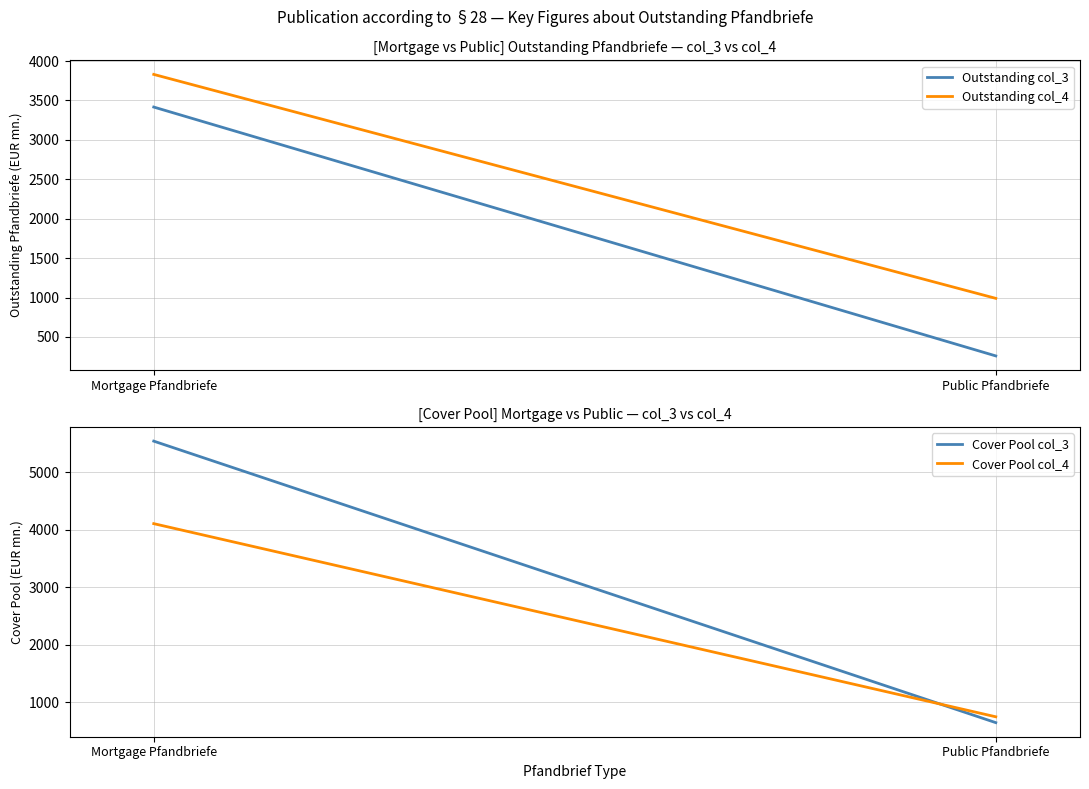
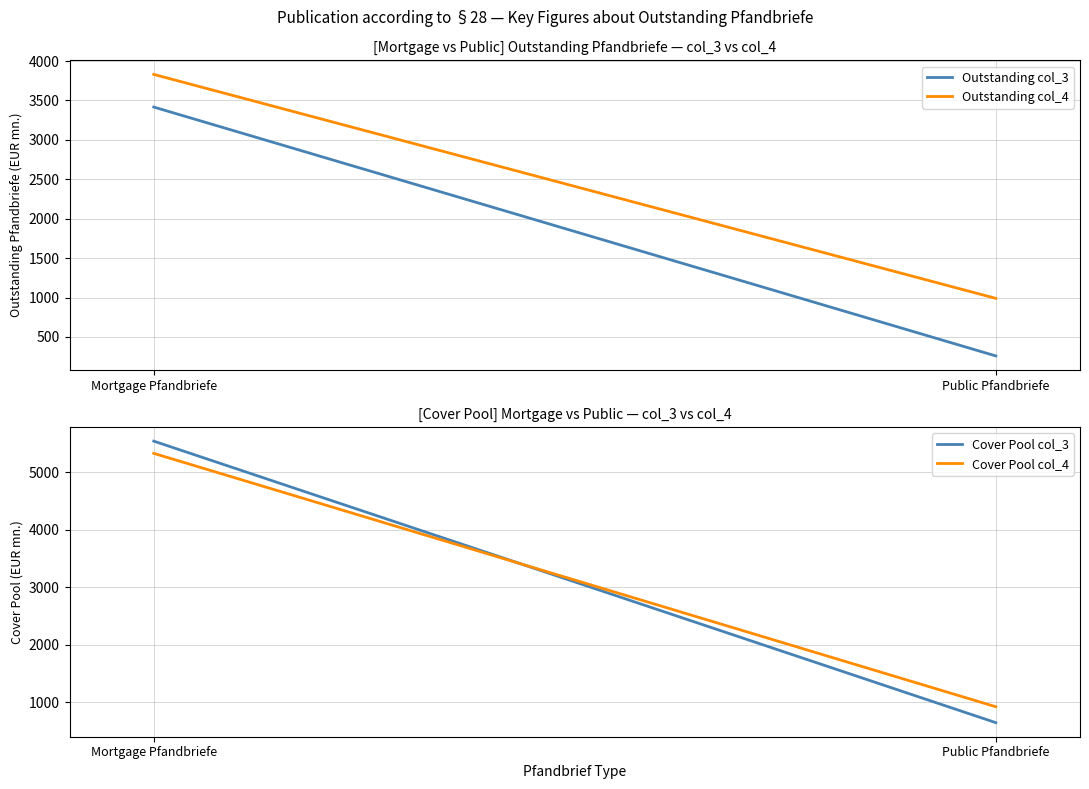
[Cover Pool] Mortgage vs Public — col_3 vs col_4, Cover Pool col_4, Mortgage Pfandbriefe: 4100 -> 5300
[Cover Pool] Mortgage vs Public — col_3 vs col_4, Cover Pool col_4, Public Pfandbriefe: 700 -> 900
